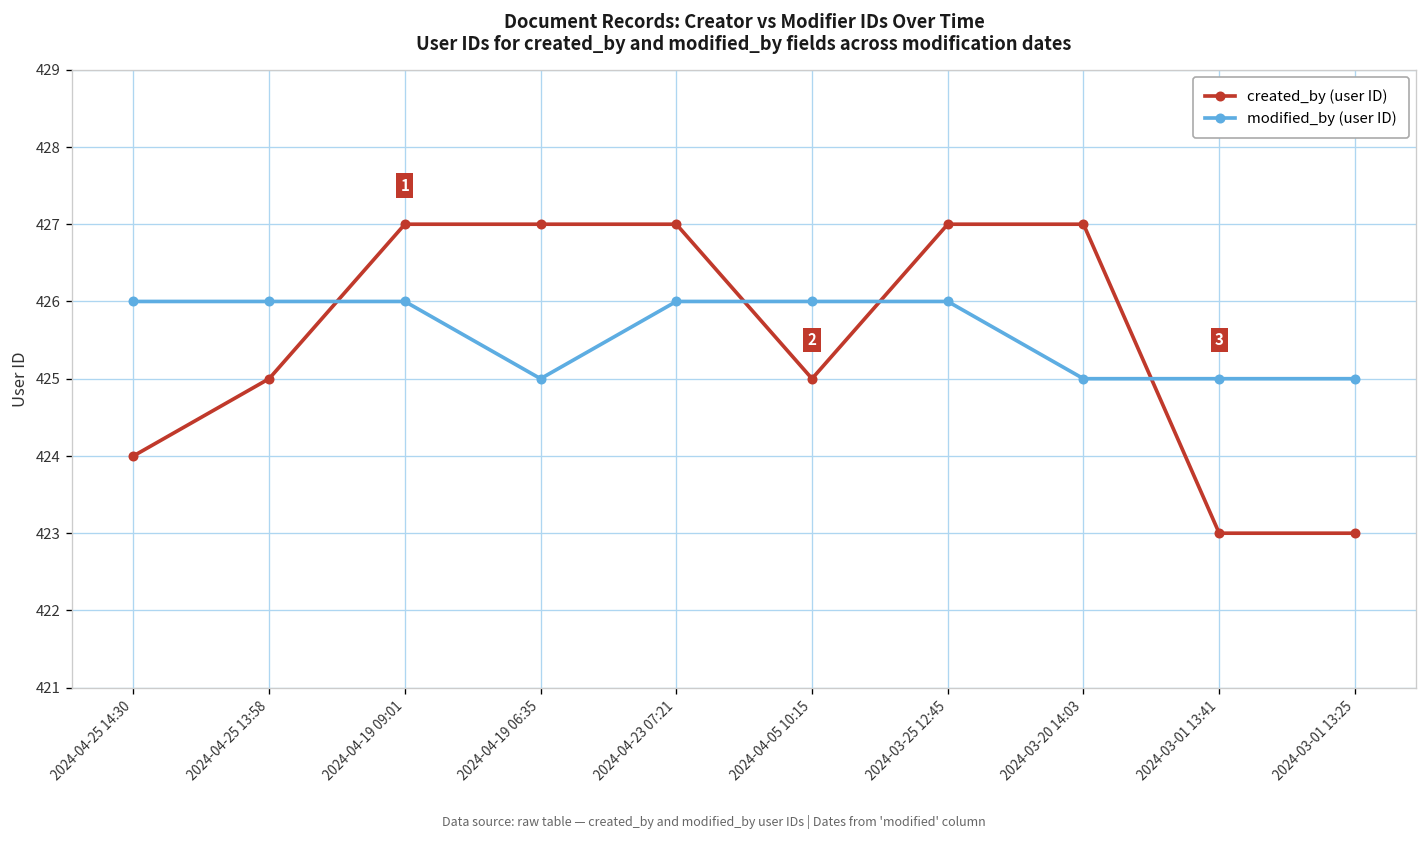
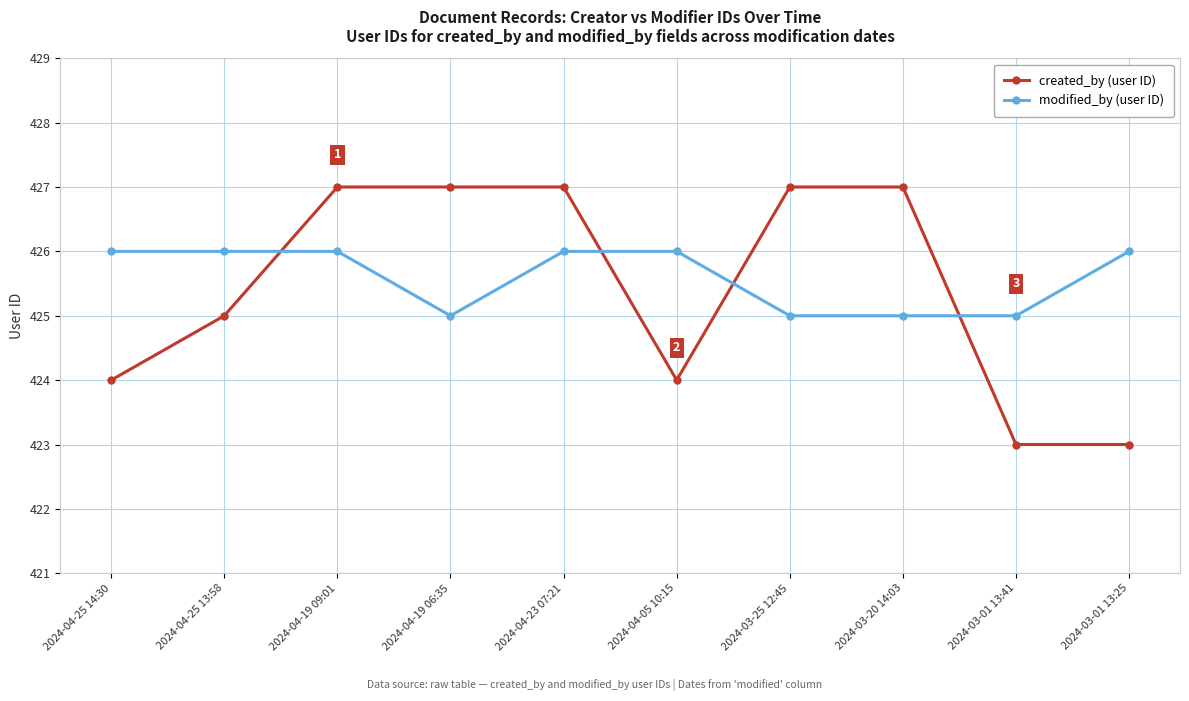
created_by (user ID), 2024-04-05 10:15: 425 -> 424
modified_by (user ID), 2024-03-25 12:45: 426 -> 425
modified_by (user ID), 2024-03-01 13:25: 425 -> 426
